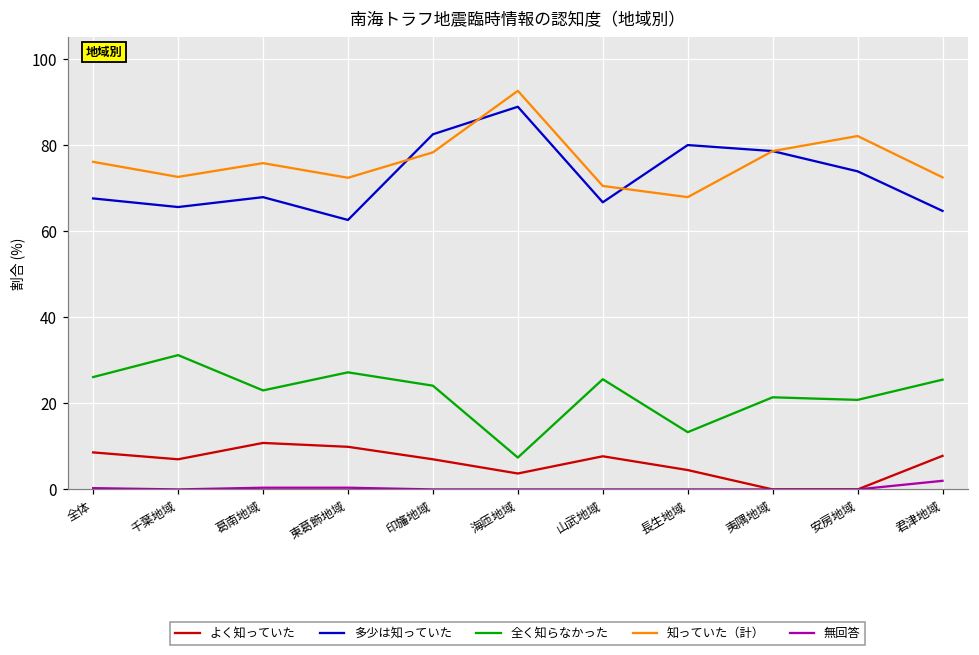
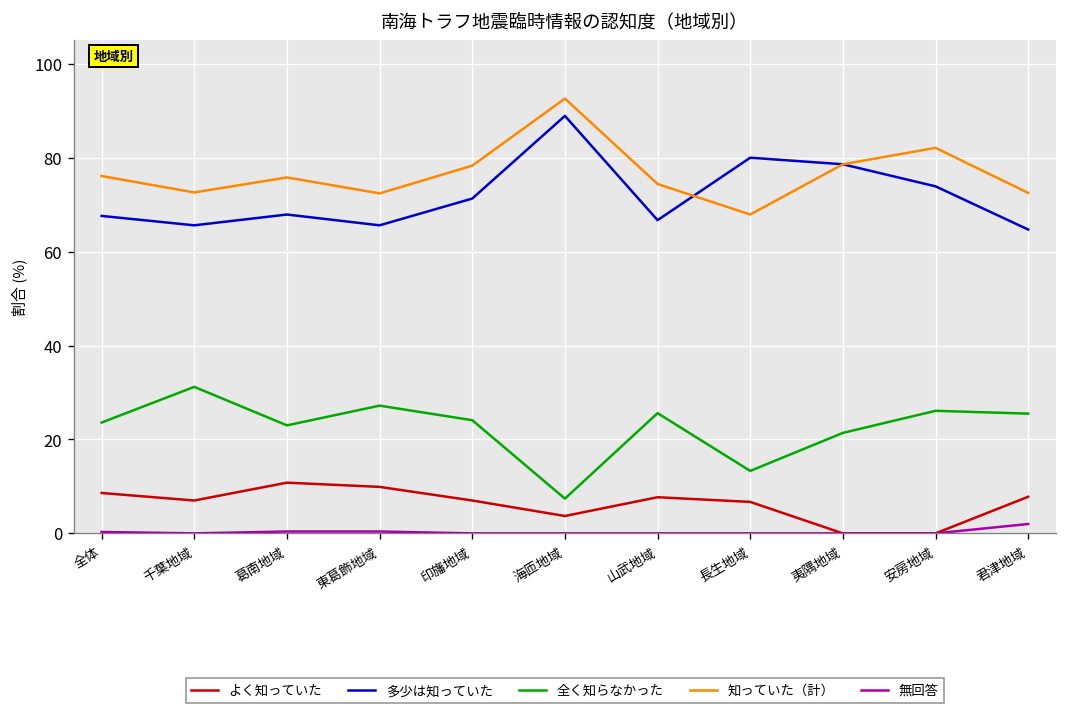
全く知らなかった, 全体: 26 -> 24
多少は知っていた, 東葛飾地域: 63 -> 66
多少は知っていた, 印旛地域: 83 -> 71
知っていた（計）, 山武地域: 71 -> 74
よく知っていた, 長生地域: 5 -> 7
全く知らなかった, 安房地域: 21 -> 26
